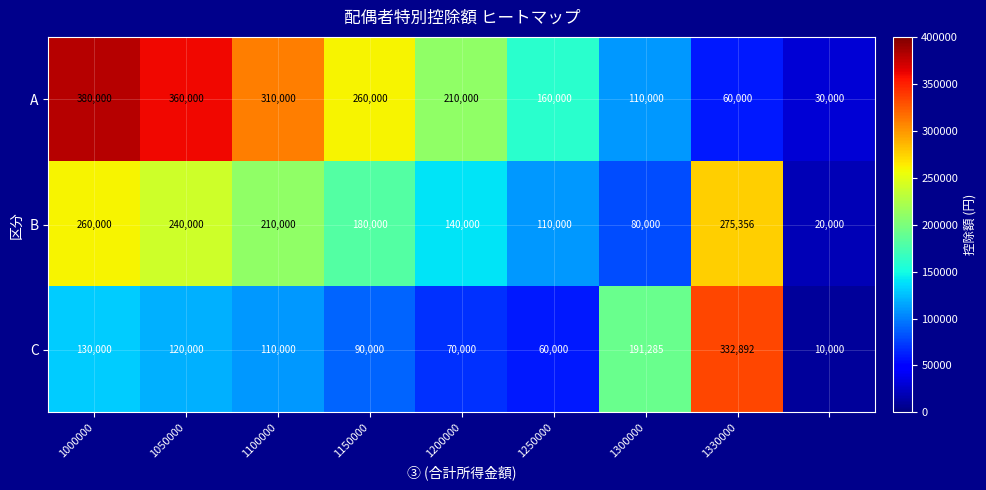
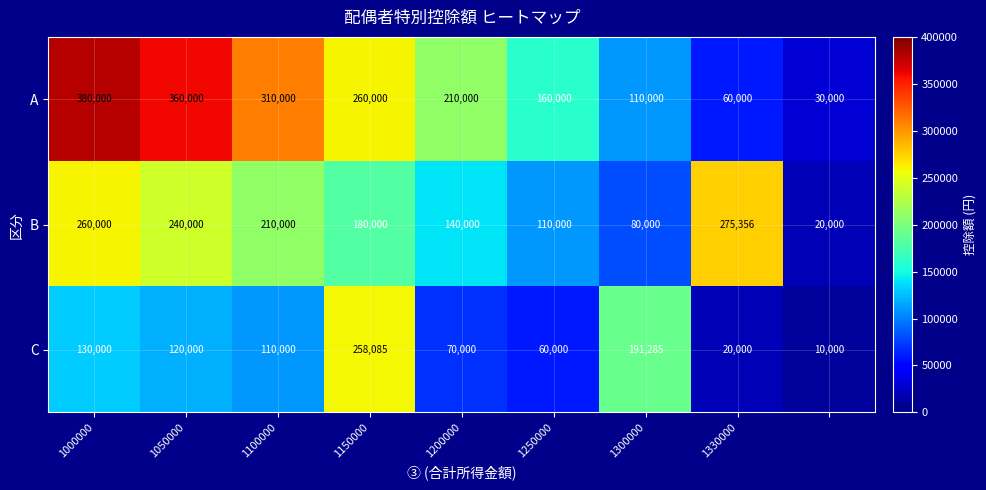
C, 1150000: 90,000 -> 258,085
C, 1330000: 332,892 -> 20,000
